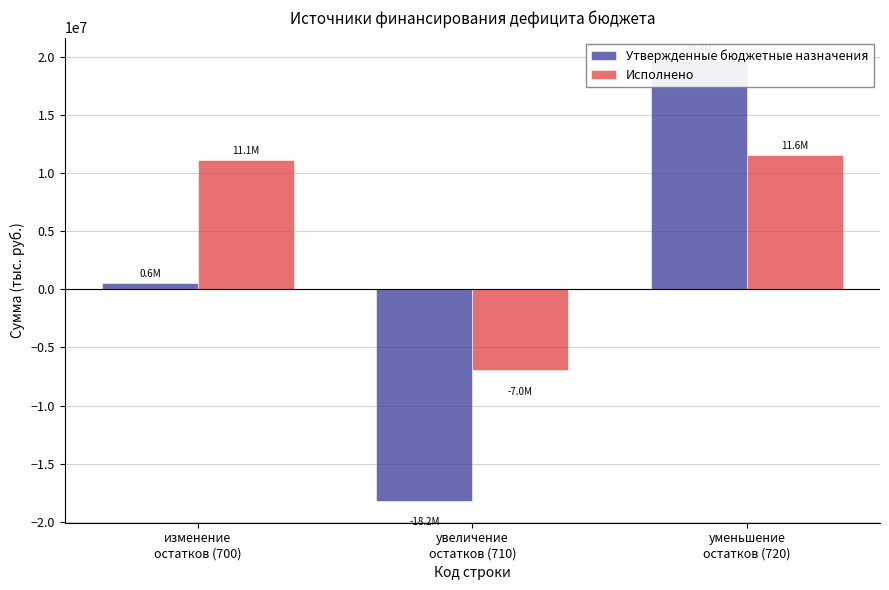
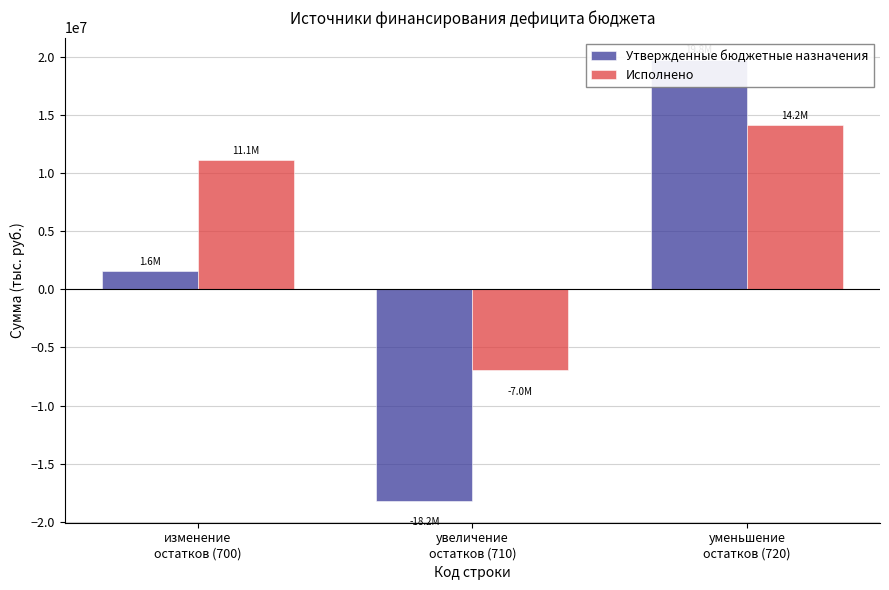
Утвержденные бюджетные назначения, изменение остатков (700): 0.6M -> 1.6M
Исполнено, уменьшение остатков (720): 11.6M -> 14.2M
